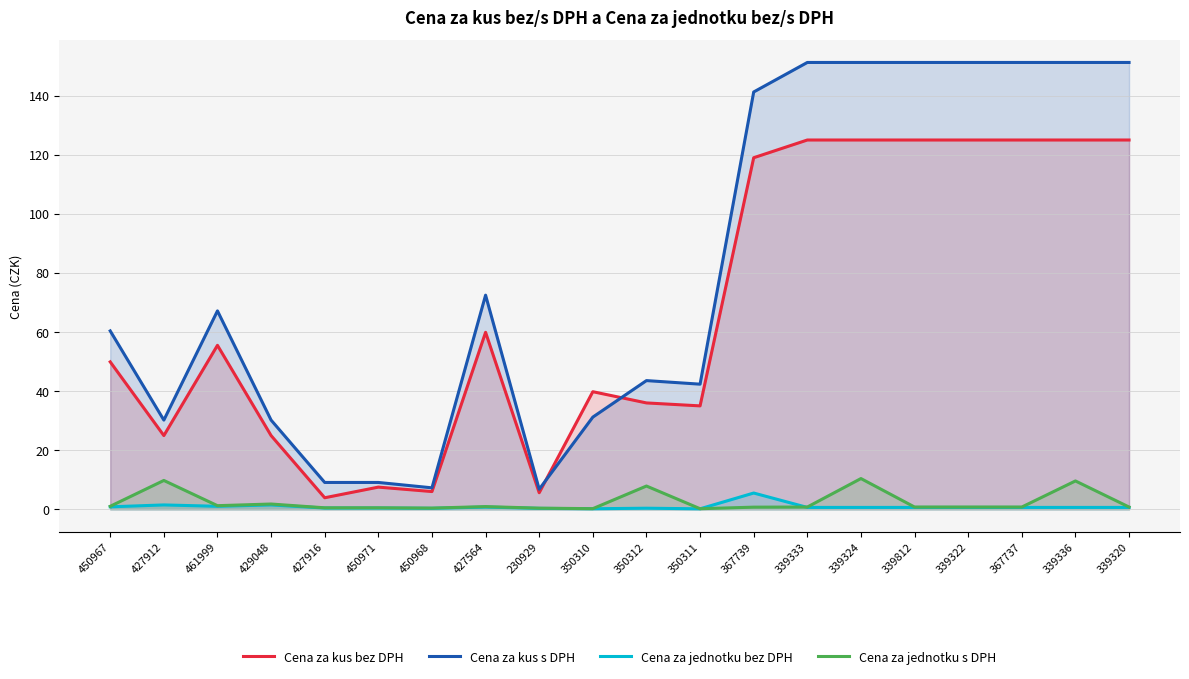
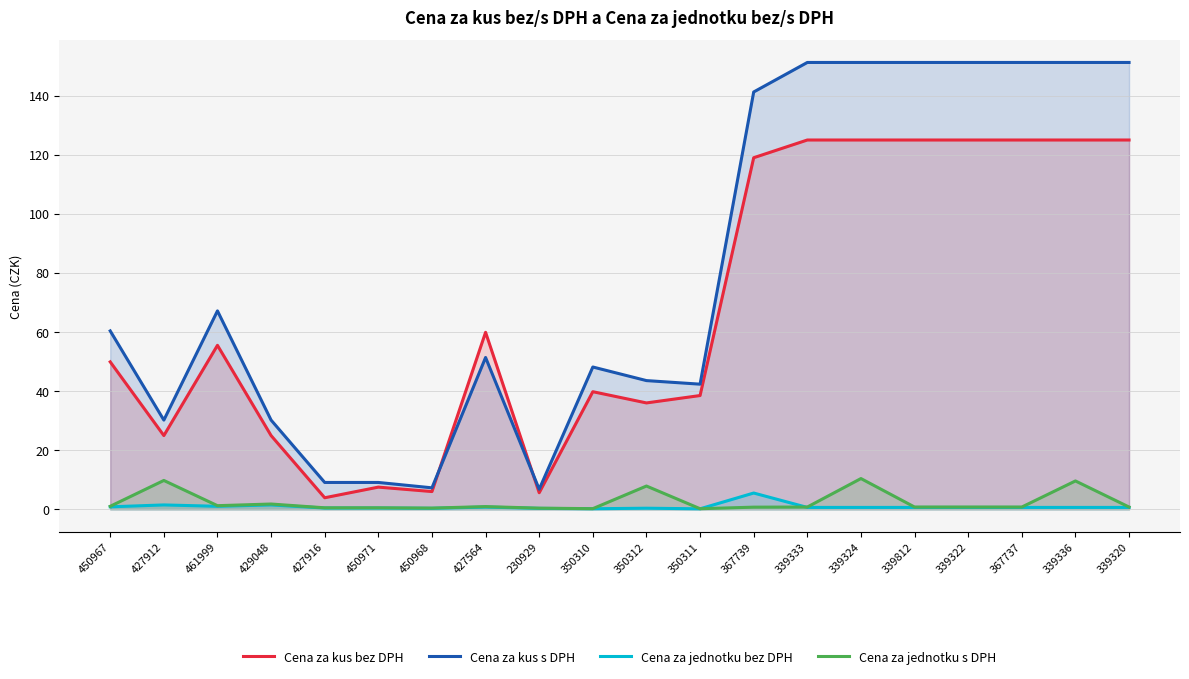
Cena za kus s DPH, 427564: 72 -> 51
Cena za kus s DPH, 350310: 31 -> 48
Cena za kus bez DPH, 350311: 35 -> 39
